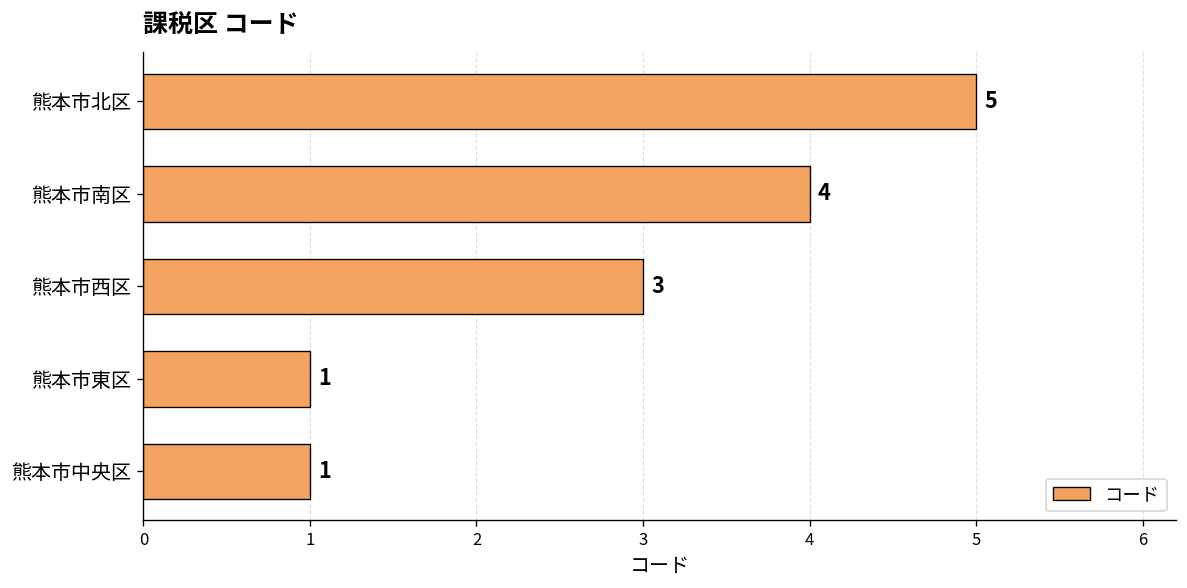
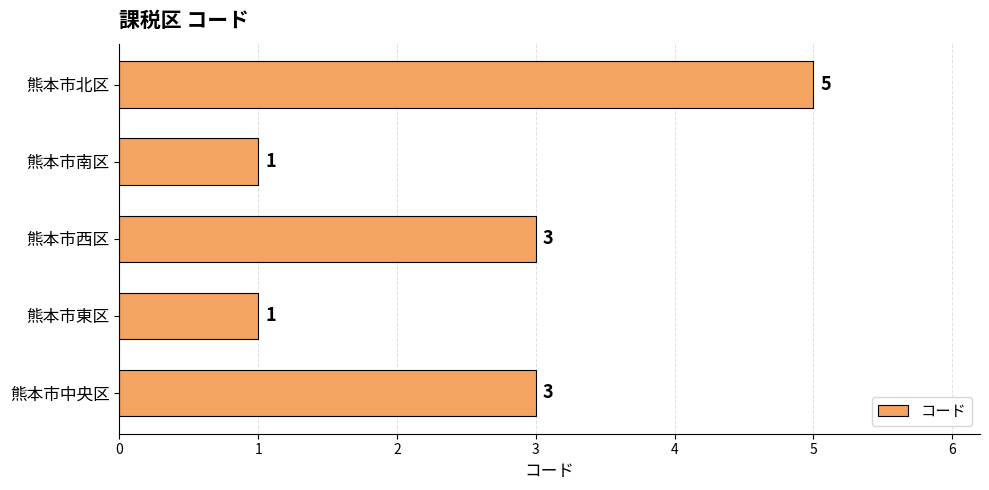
熊本市南区: 4 -> 1
熊本市中央区: 1 -> 3
